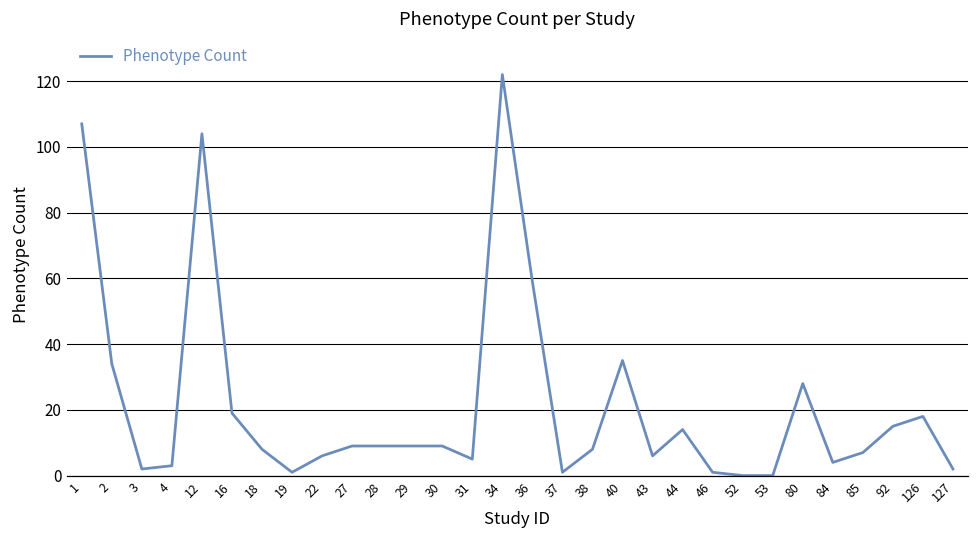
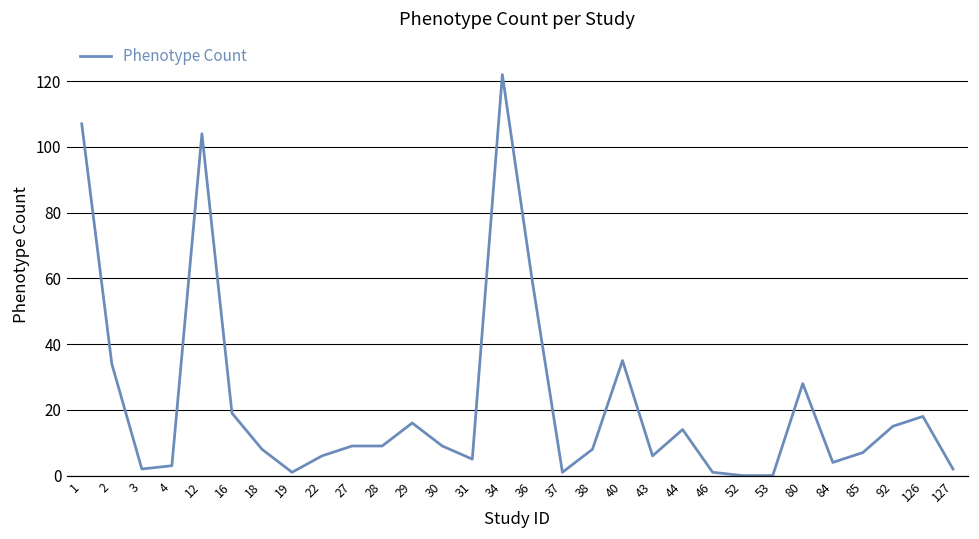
29: 9 -> 16
